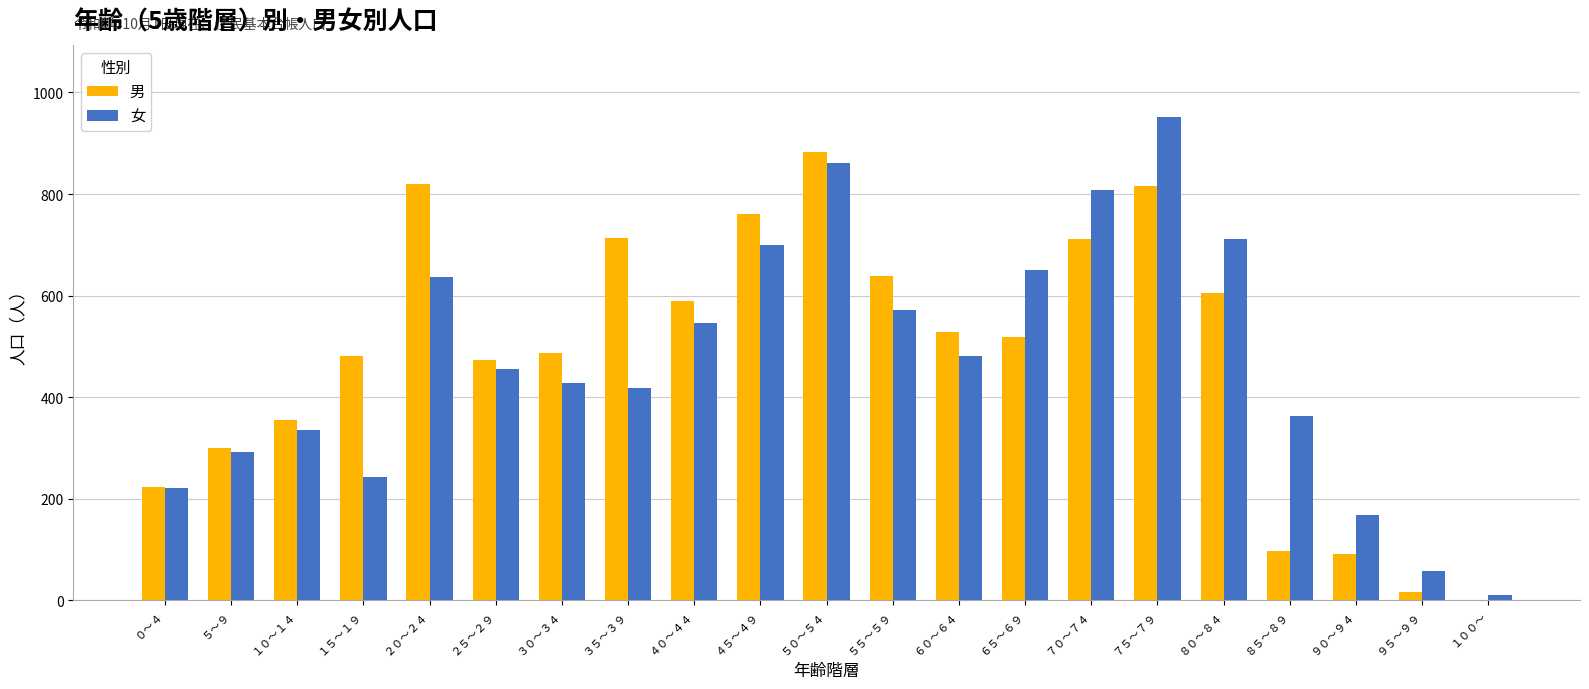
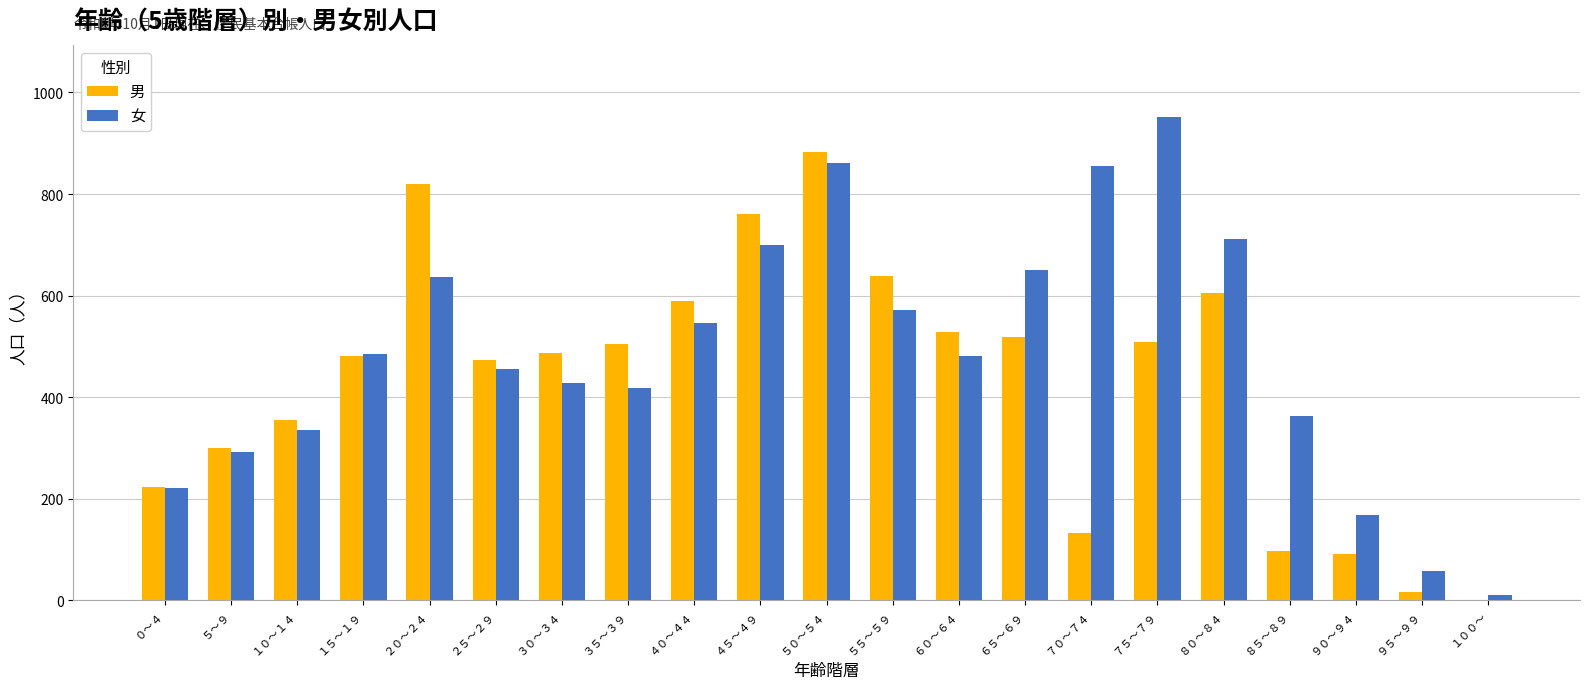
女, １５～１９: 240 -> 490
男, ３５～３９: 710 -> 500
男, ７０～７４: 710 -> 130
女, ７０～７４: 810 -> 860
男, ７５～７９: 820 -> 510
